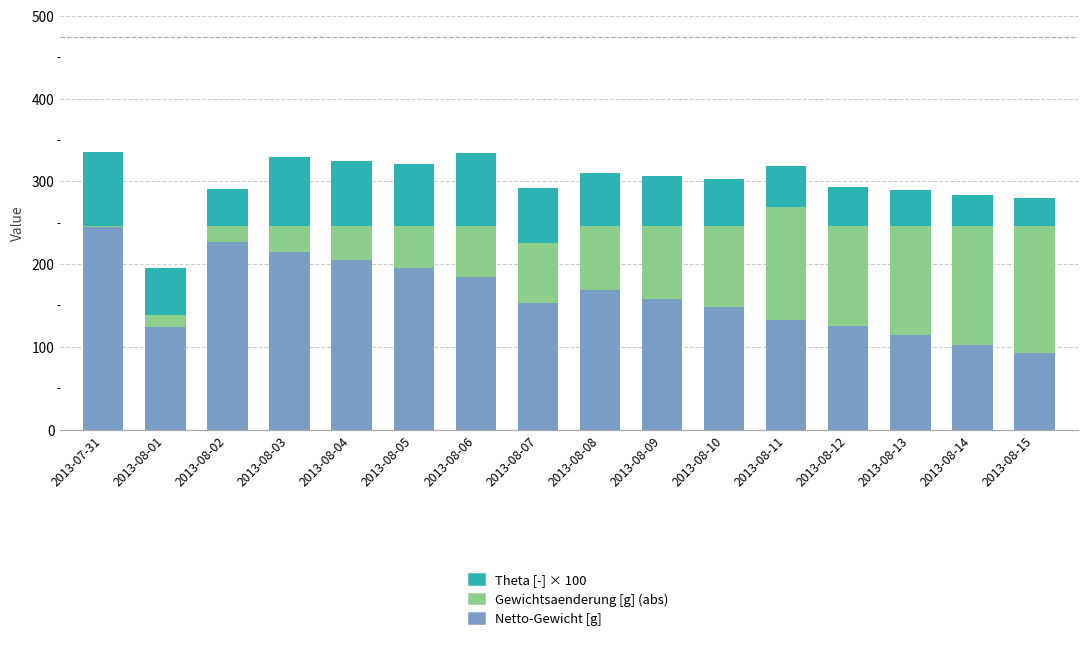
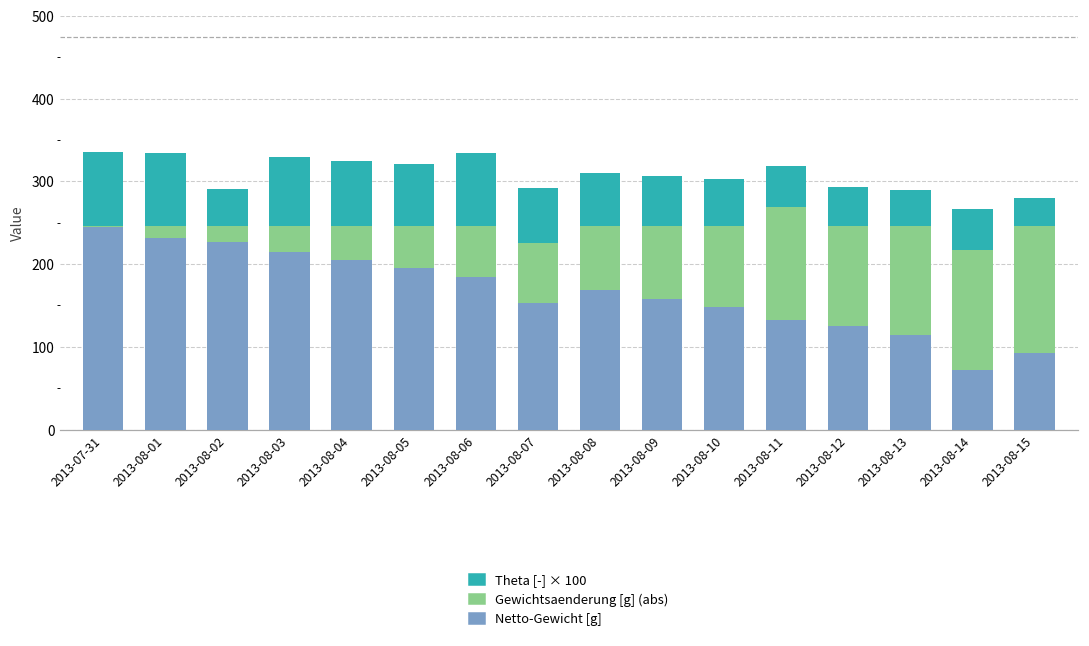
Netto-Gewicht [g], 2013-08-01: 120 -> 230
Theta [-] × 100, 2013-08-01: 60 -> 90
Netto-Gewicht [g], 2013-08-14: 100 -> 70
Theta [-] × 100, 2013-08-14: 40 -> 50
